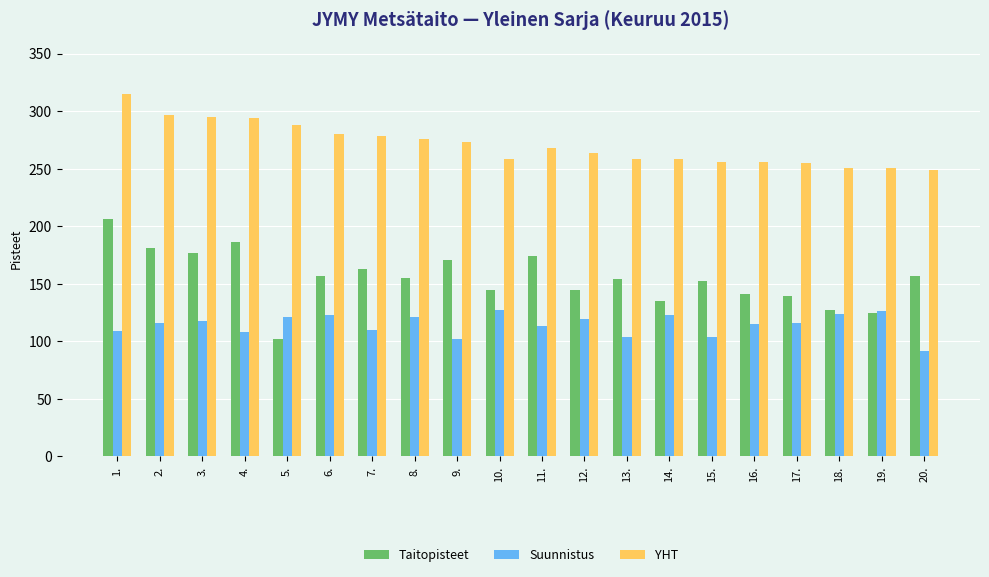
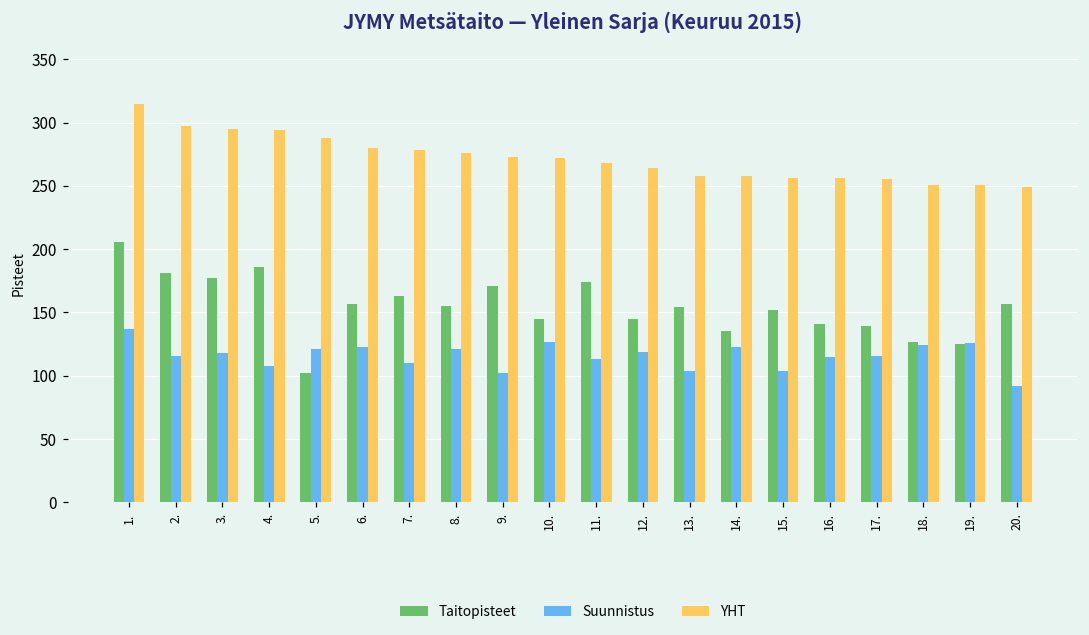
Suunnistus, 1.: 109 -> 137
YHT, 10.: 258 -> 272
